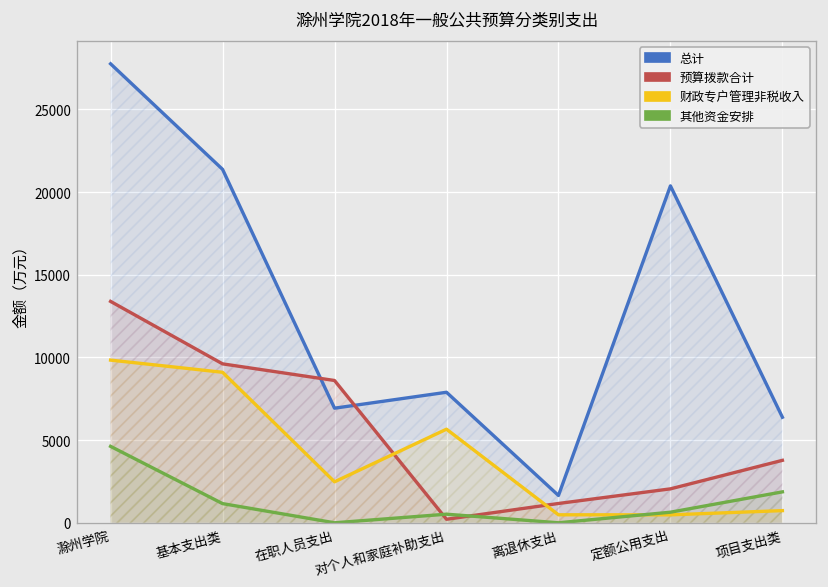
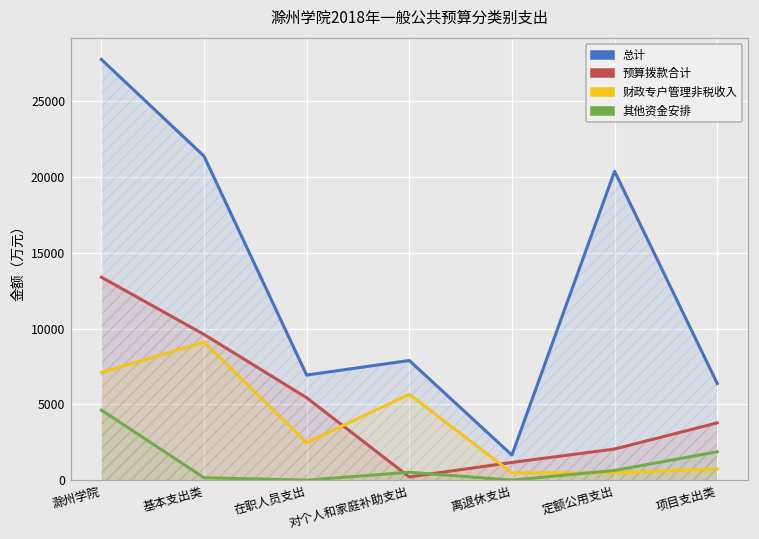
财政专户管理非税收入, 滁州学院: 9800 -> 7100
其他资金安排, 基本支出类: 1200 -> 200
预算拨款合计, 在职人员支出: 8600 -> 5400
